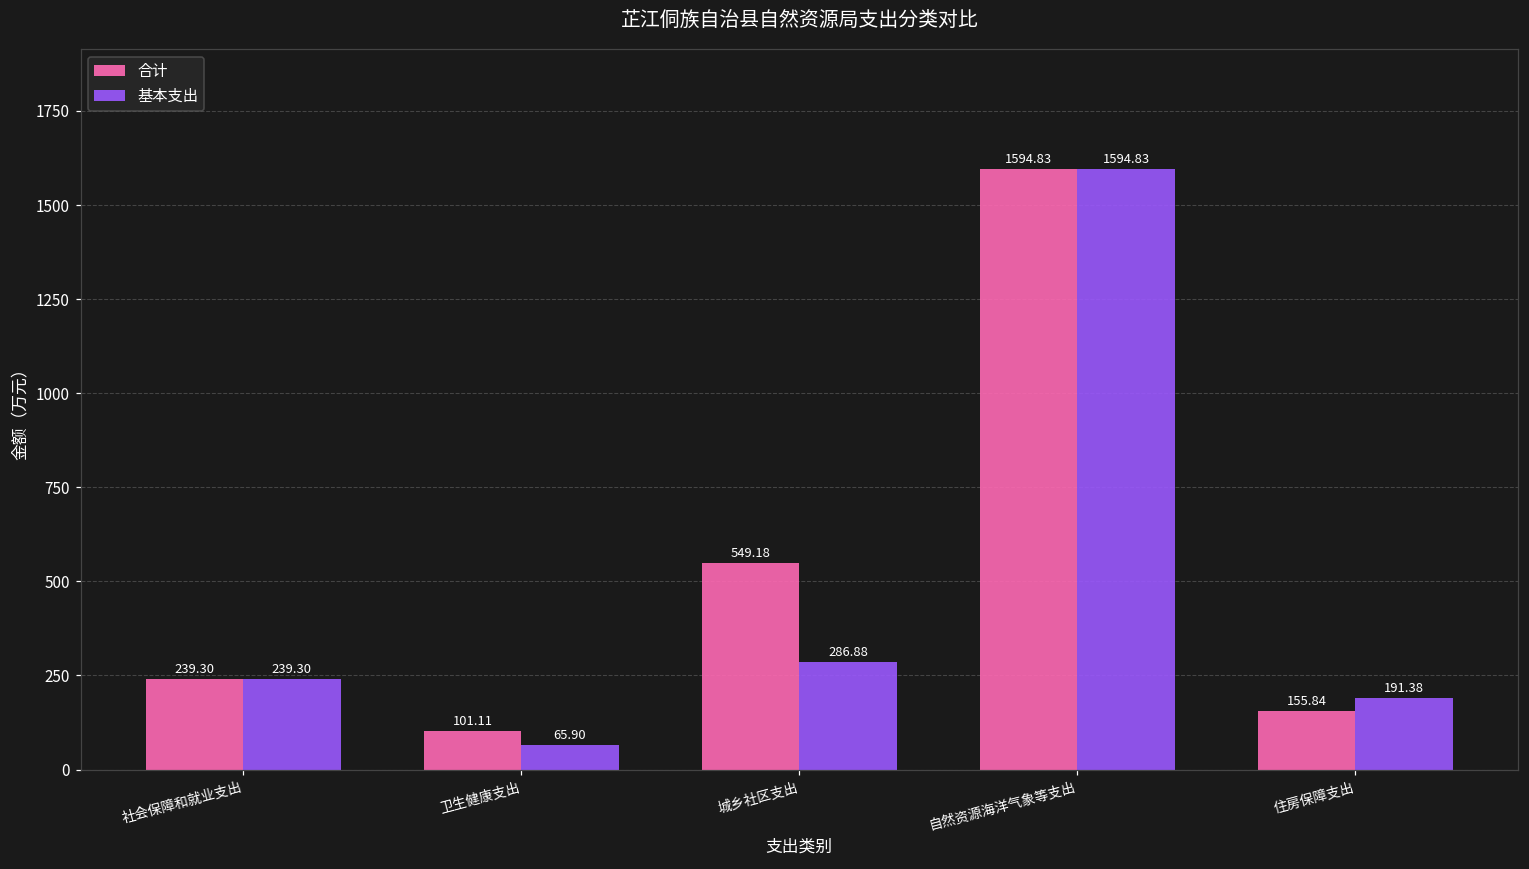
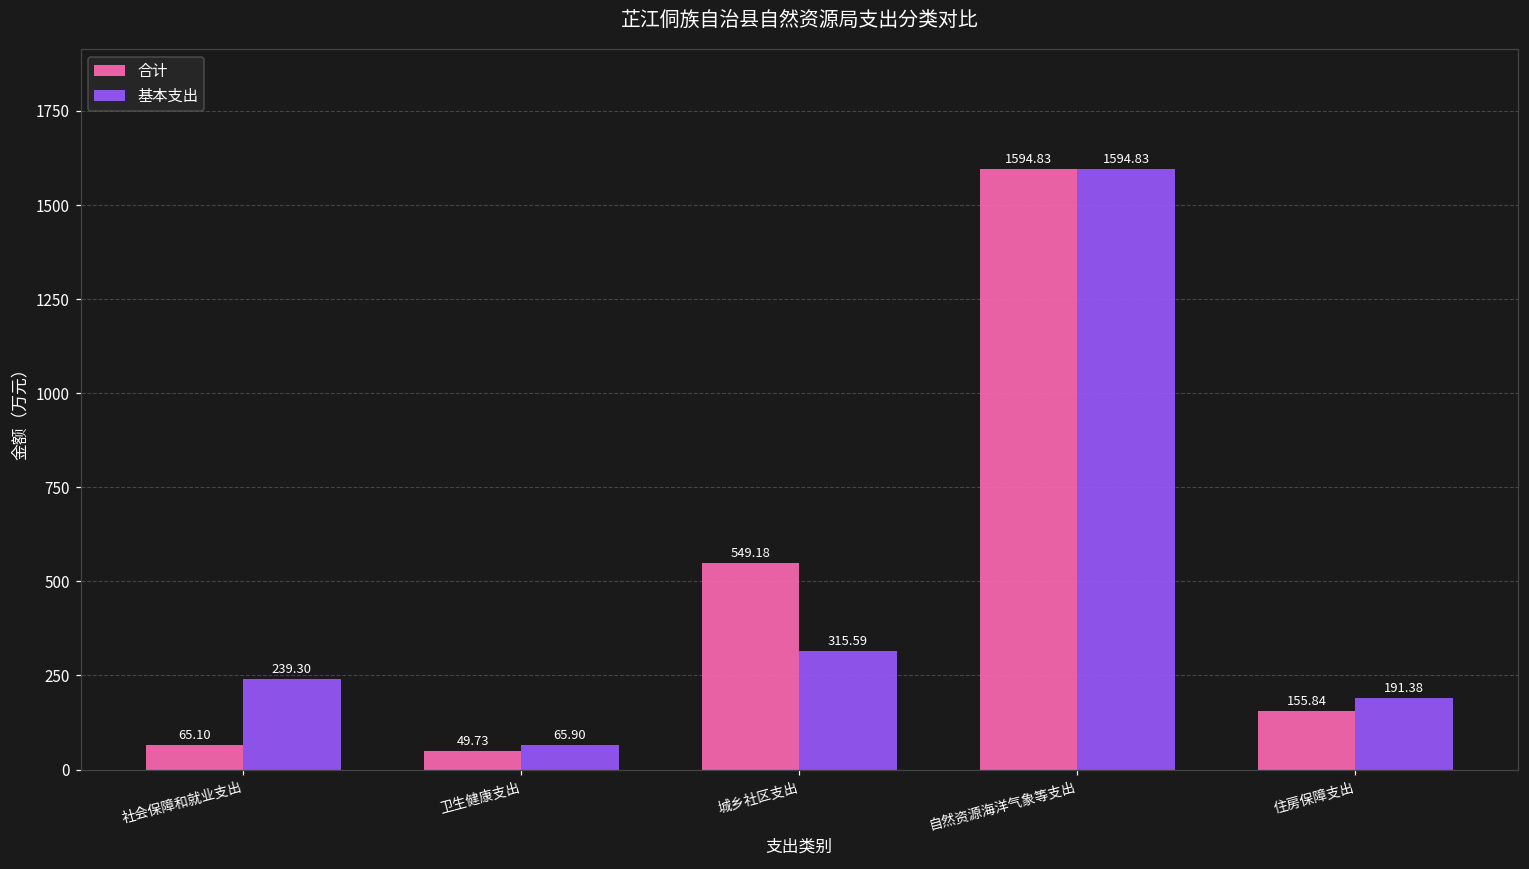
合计, 社会保障和就业支出: 239.30 -> 65.10
合计, 卫生健康支出: 101.11 -> 49.73
基本支出, 城乡社区支出: 286.88 -> 315.59
